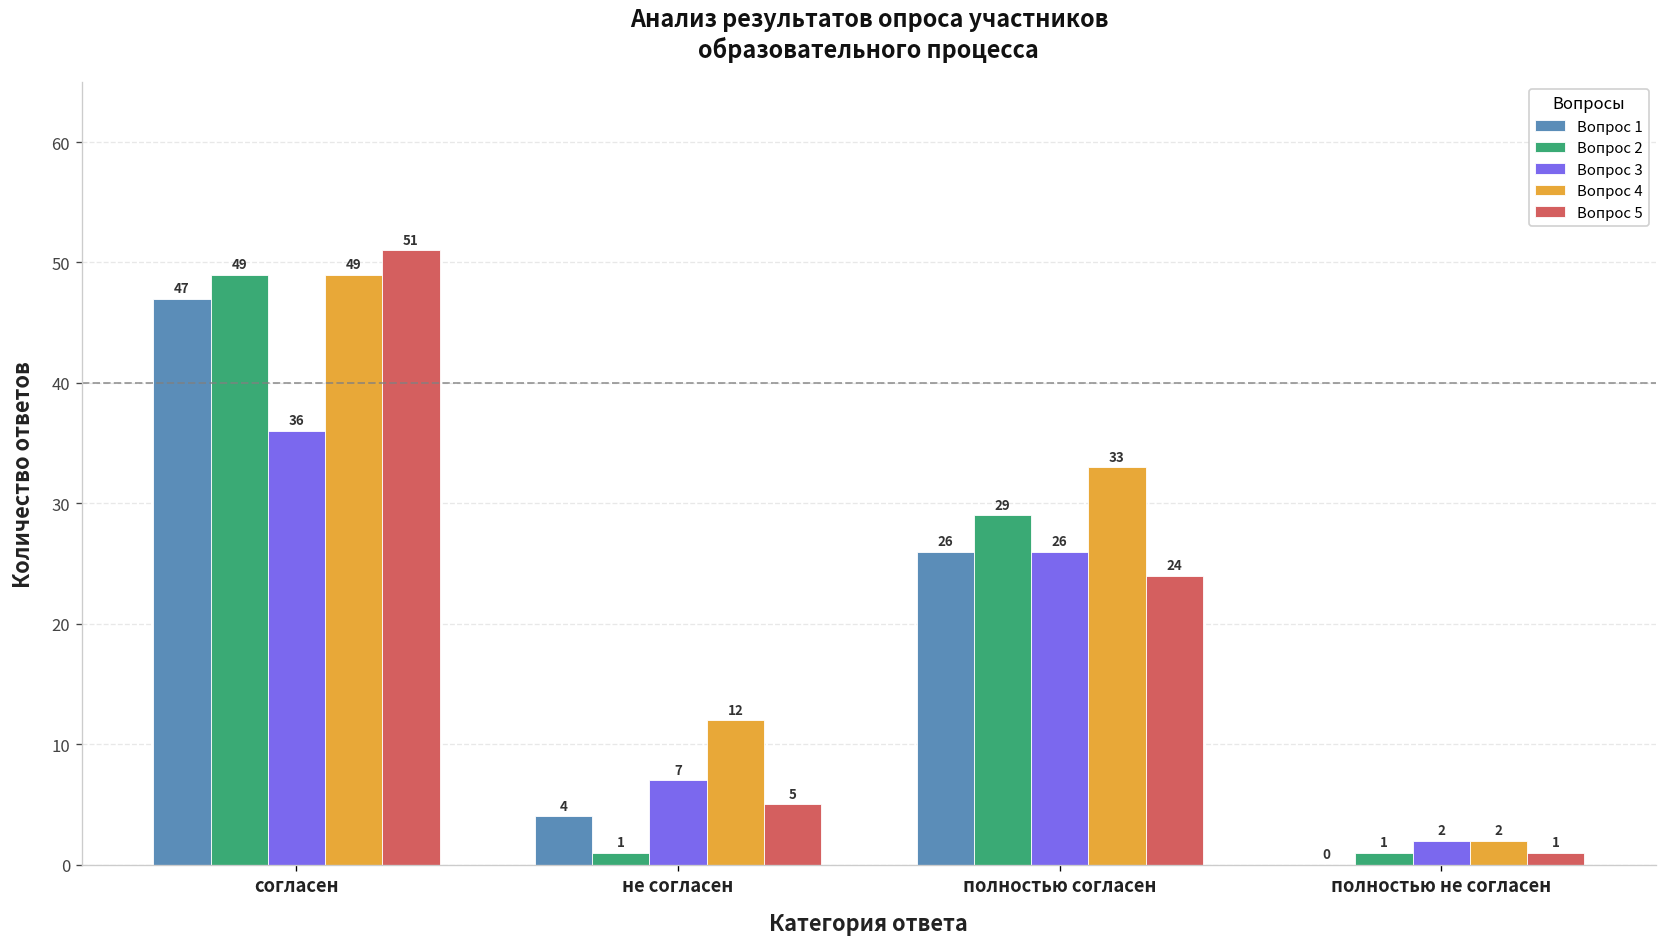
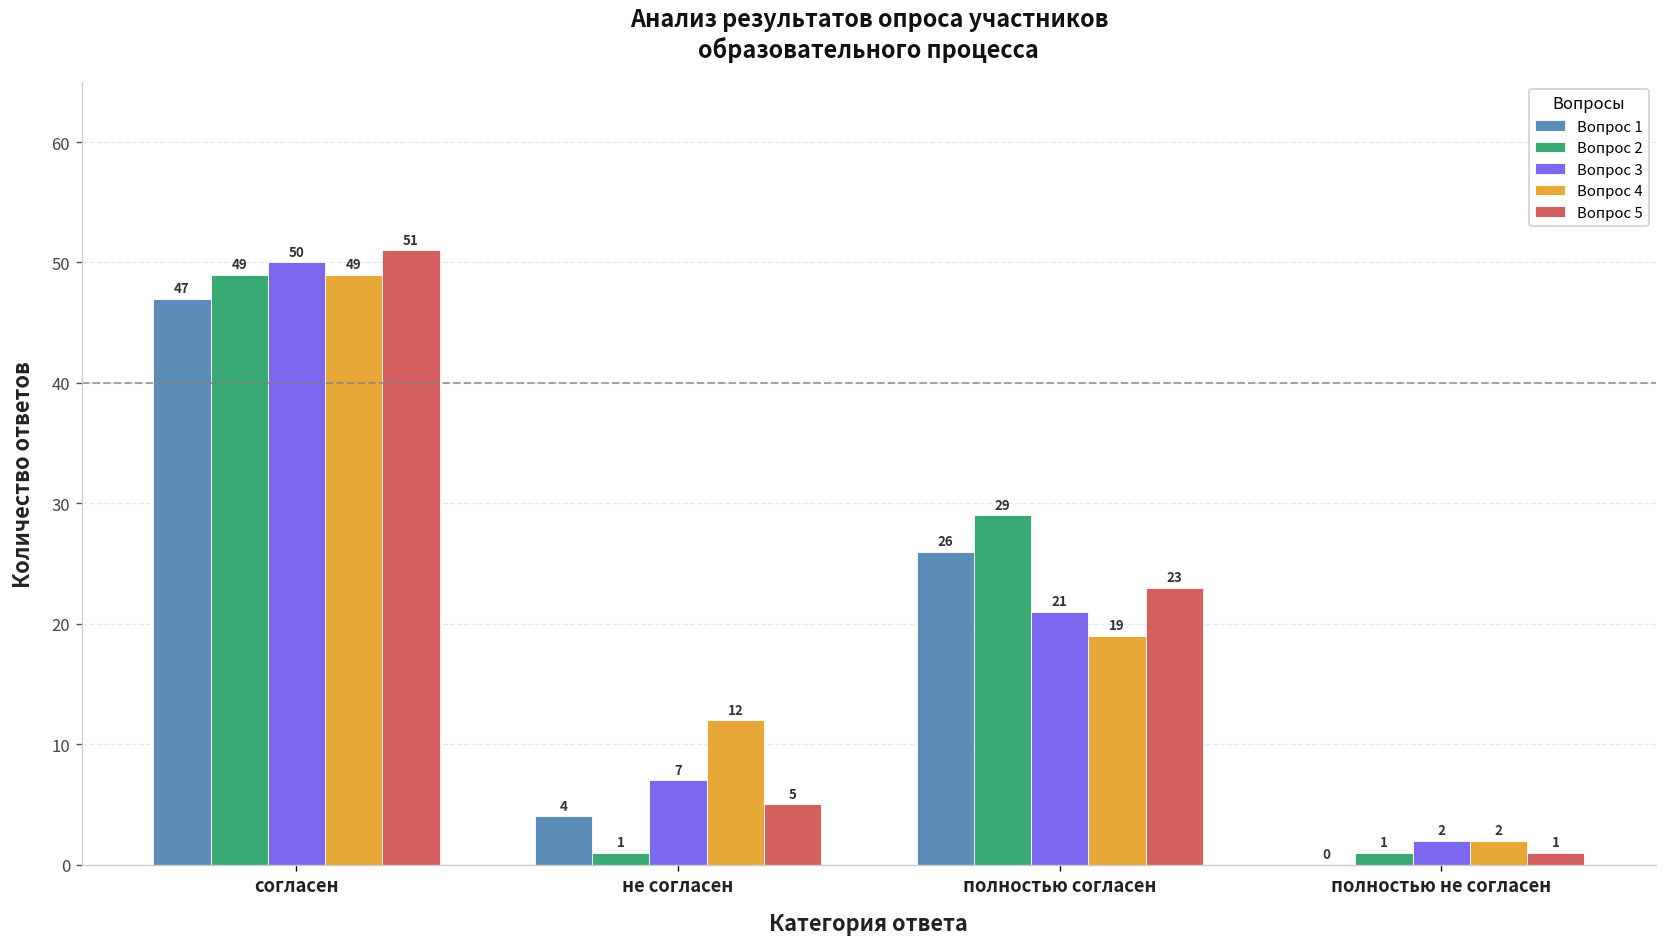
Вопрос 3, согласен: 36 -> 50
Вопрос 3, полностью согласен: 26 -> 21
Вопрос 4, полностью согласен: 33 -> 19
Вопрос 5, полностью согласен: 24 -> 23
